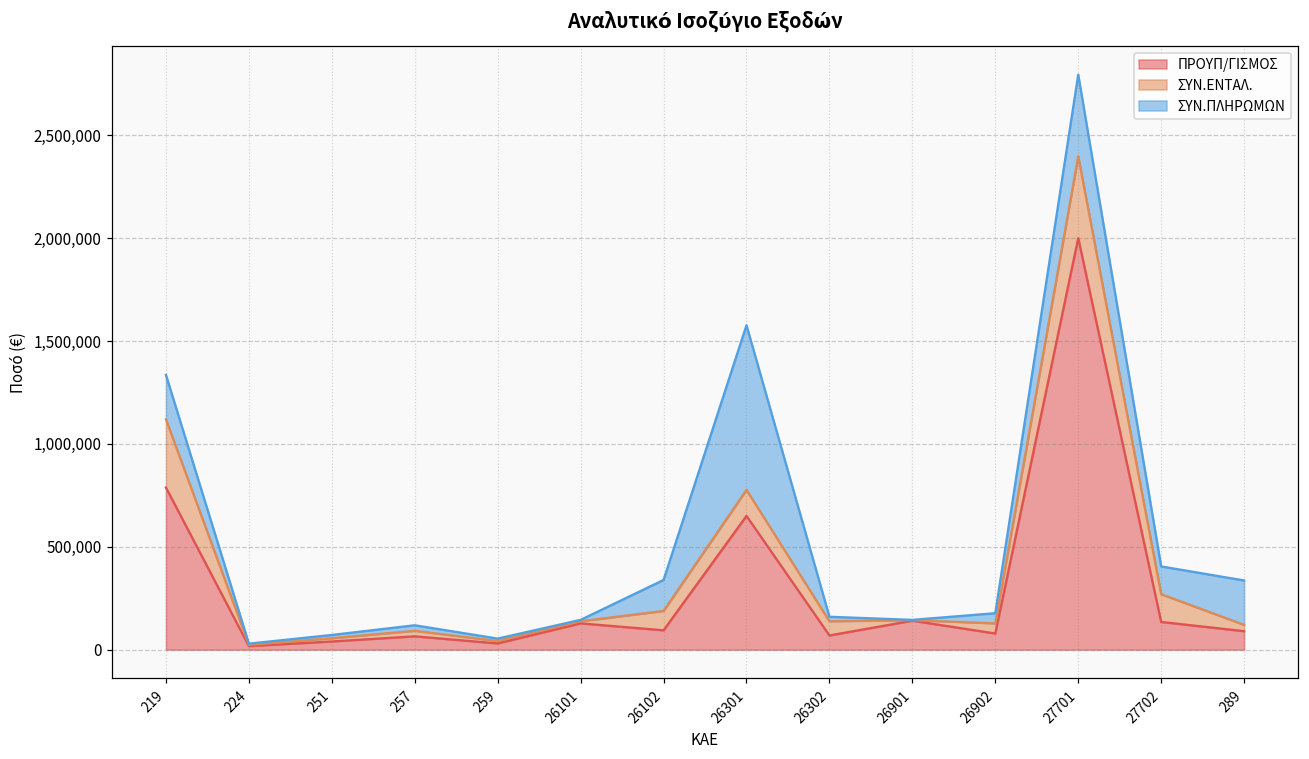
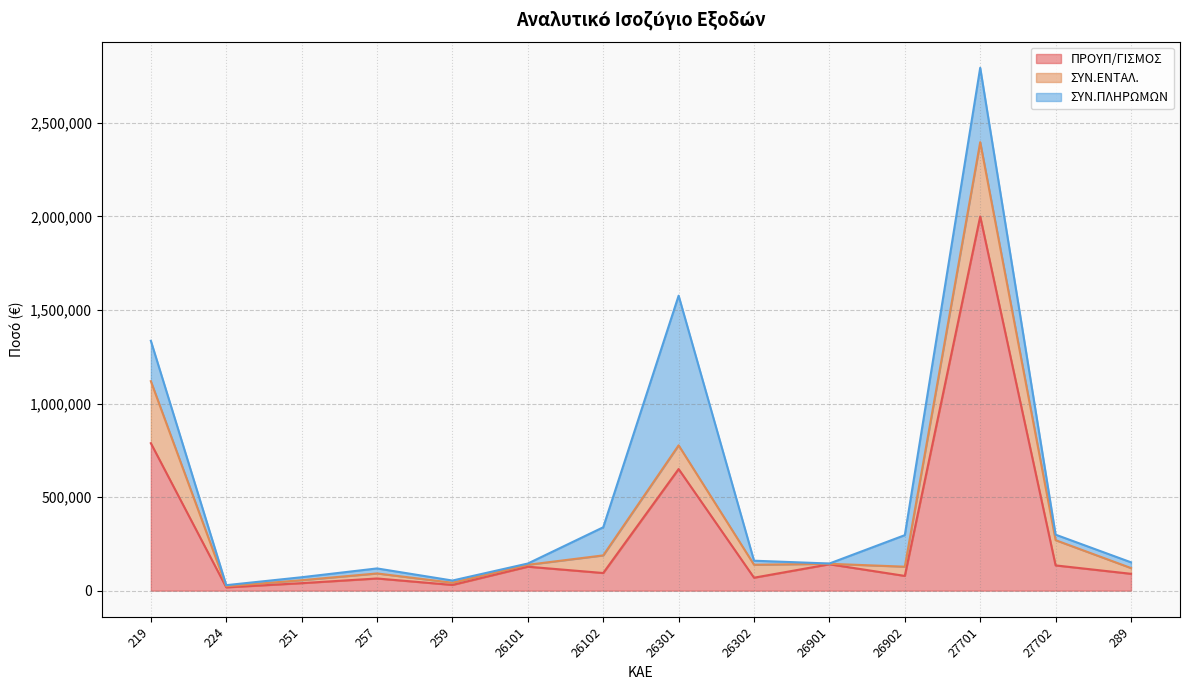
ΣΥΝ.ΠΛΗΡΩΜΩΝ, 26902: 50,000 -> 170,000
ΣΥΝ.ΠΛΗΡΩΜΩΝ, 27702: 130,000 -> 30,000
ΣΥΝ.ΠΛΗΡΩΜΩΝ, 289: 220,000 -> 30,000
